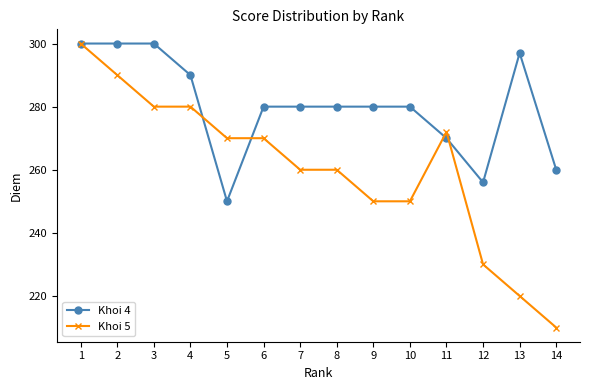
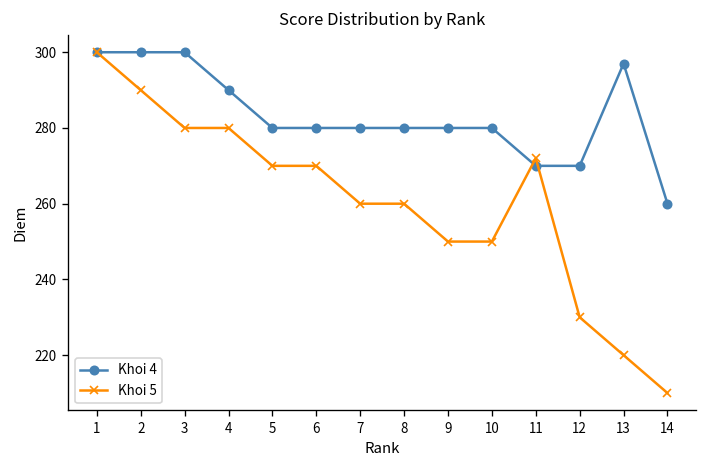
Khoi 4, 5: 250 -> 280
Khoi 4, 12: 256 -> 270
